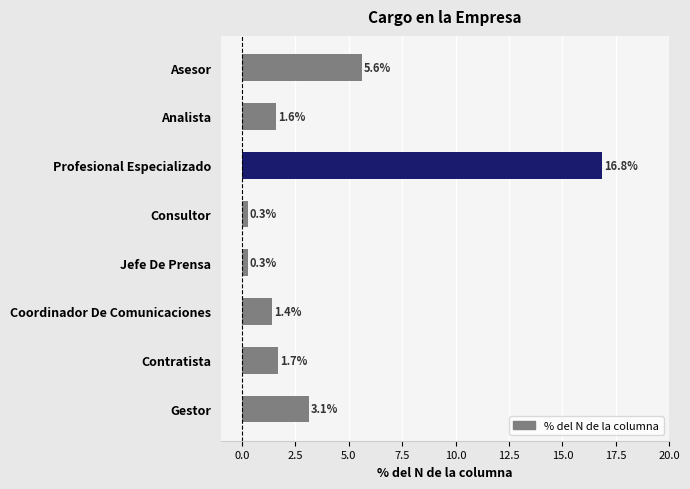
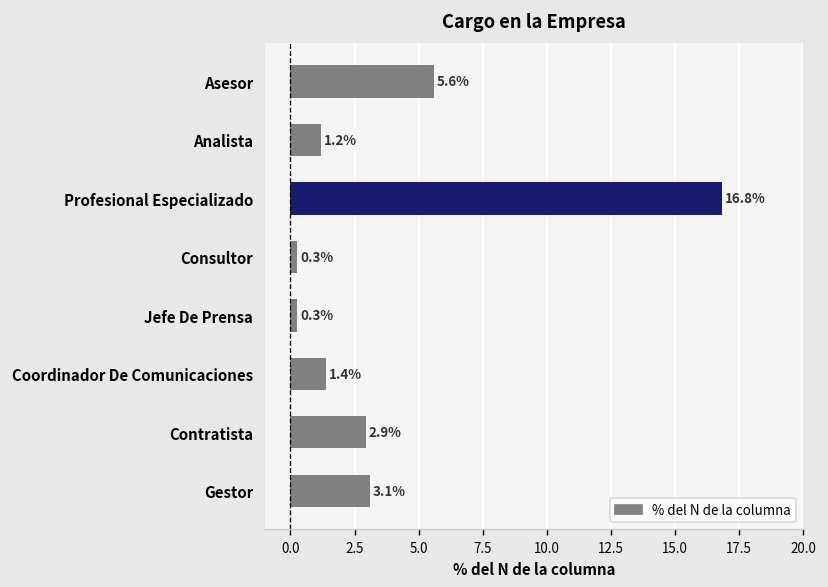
Analista: 1.6% -> 1.2%
Contratista: 1.7% -> 2.9%
